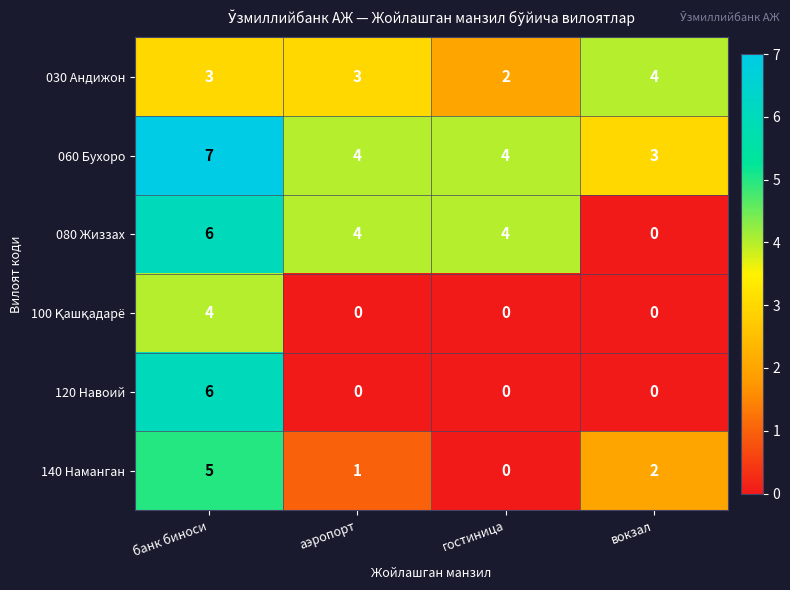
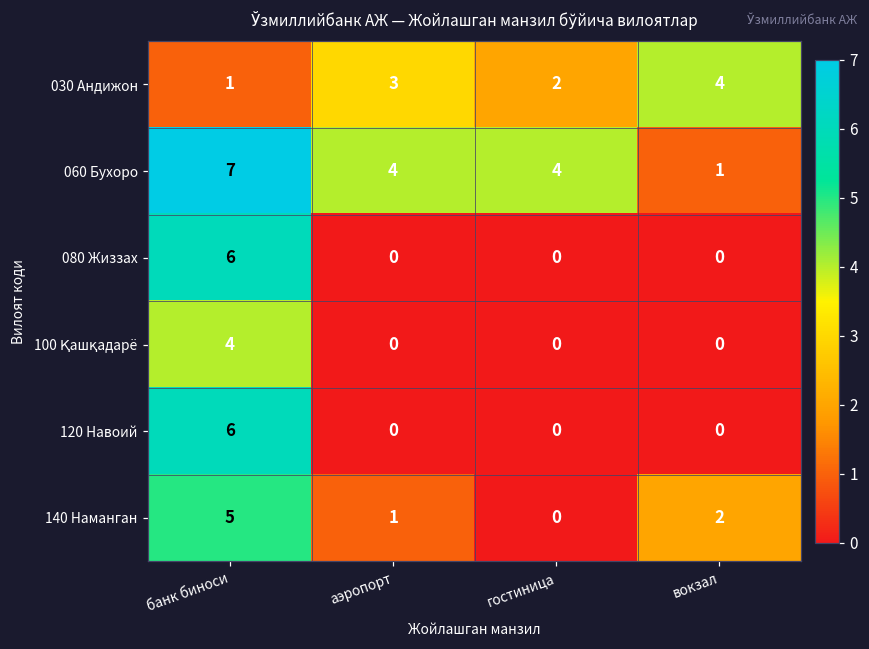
030 Андижон, банк биноси: 3 -> 1
060 Бухоро, вокзал: 3 -> 1
080 Жиззах, аэропорт: 4 -> 0
080 Жиззах, гостиница: 4 -> 0
